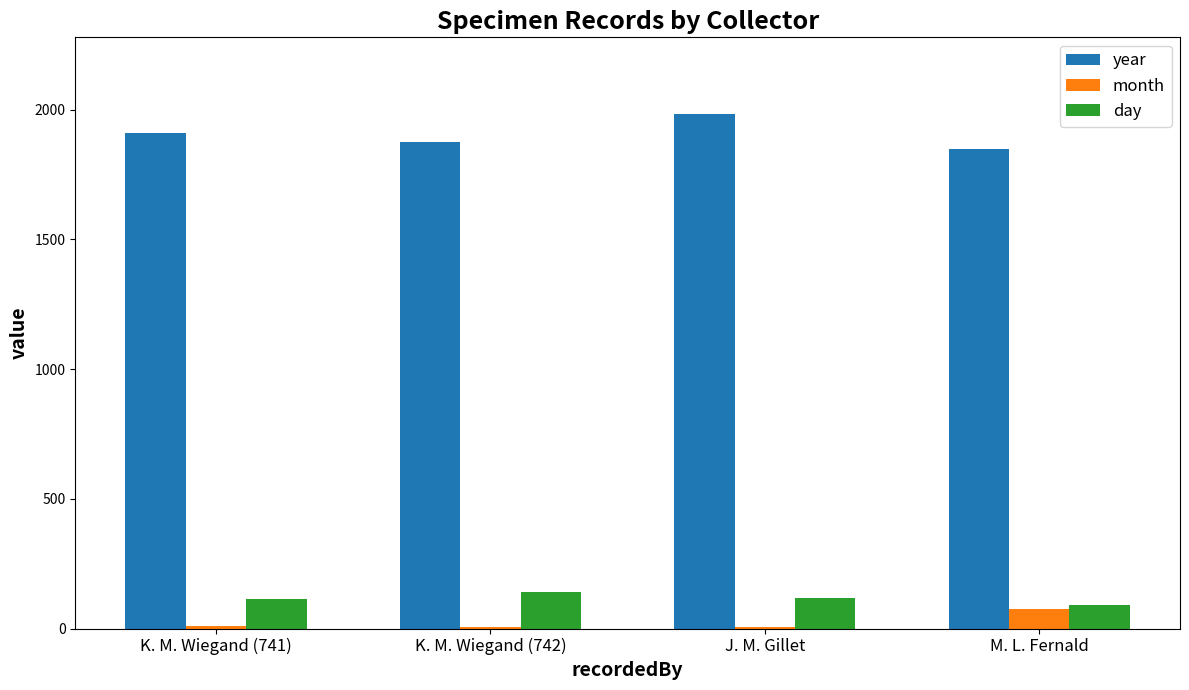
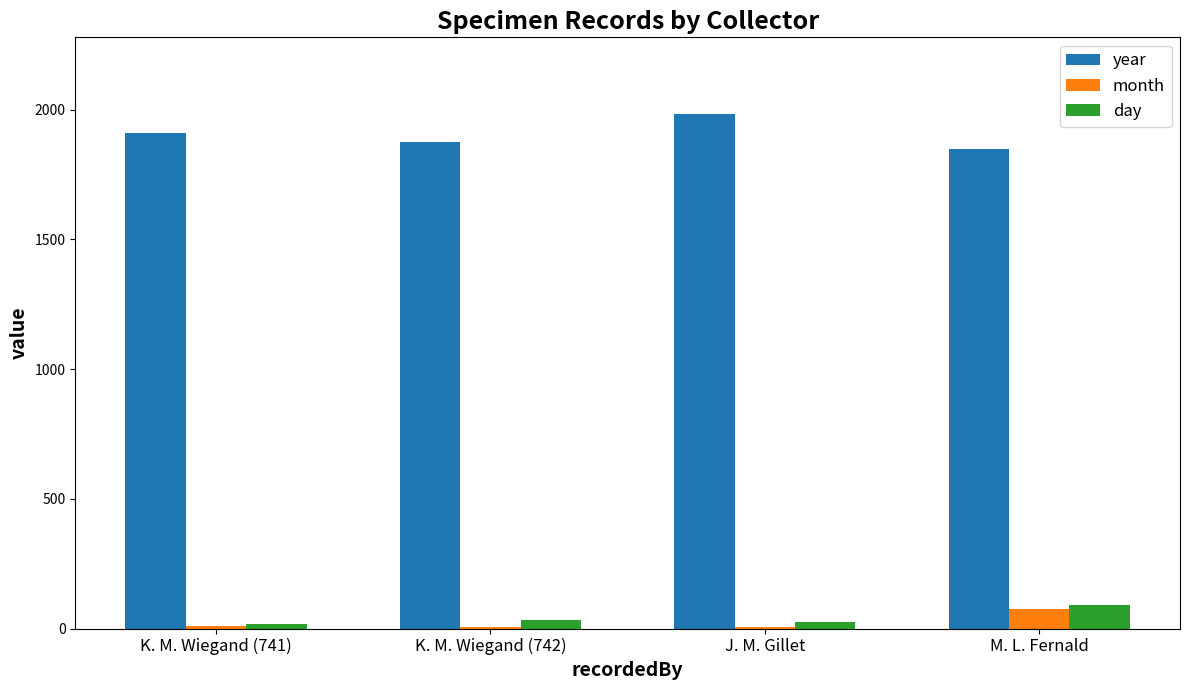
day, K. M. Wiegand (741): 110 -> 20
day, K. M. Wiegand (742): 140 -> 30
day, J. M. Gillet: 120 -> 30
